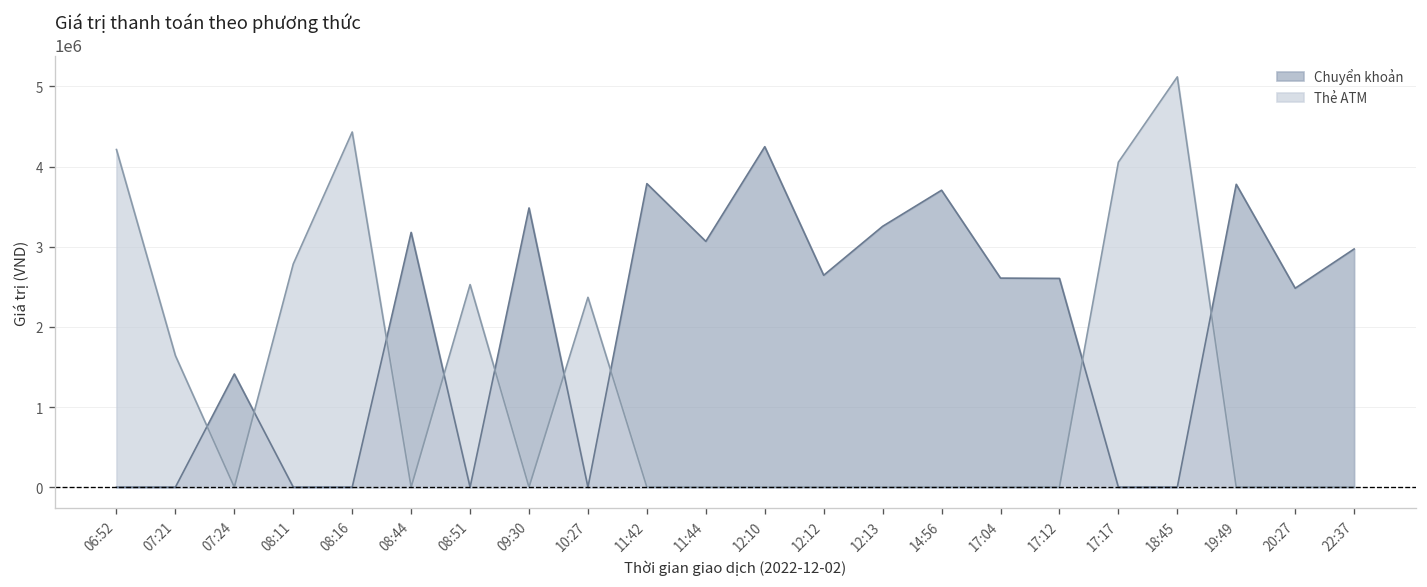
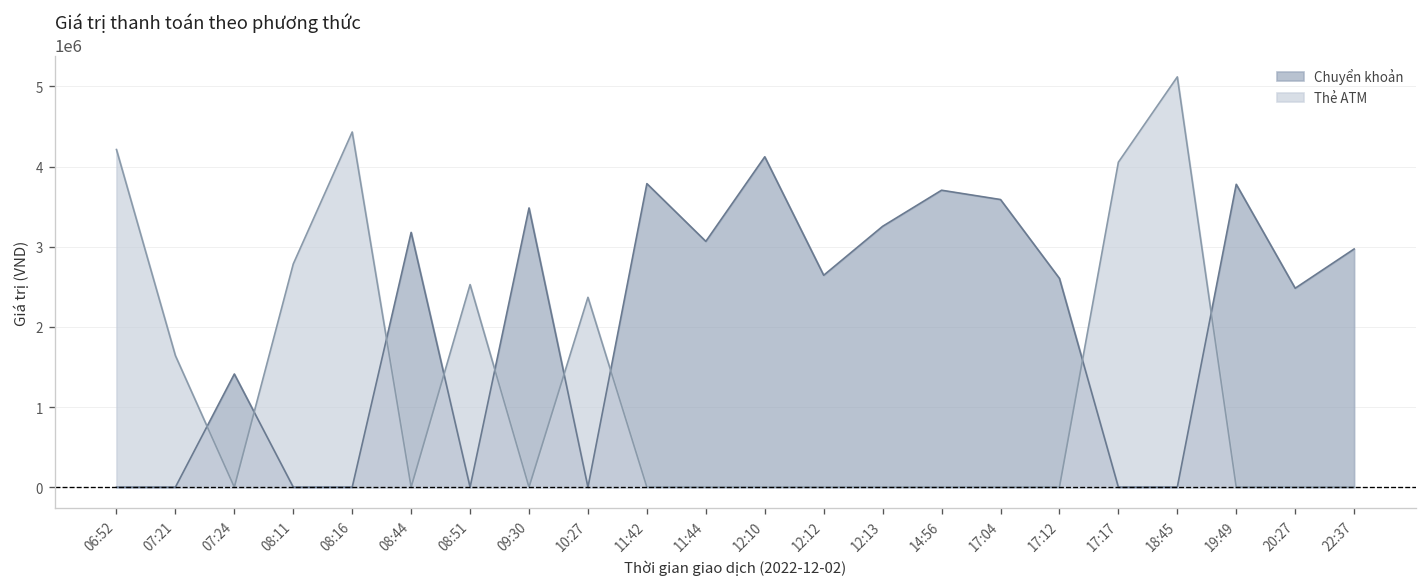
Chuyển khoản, 12:10: 4200000 -> 4100000
Chuyển khoản, 17:04: 2600000 -> 3600000
